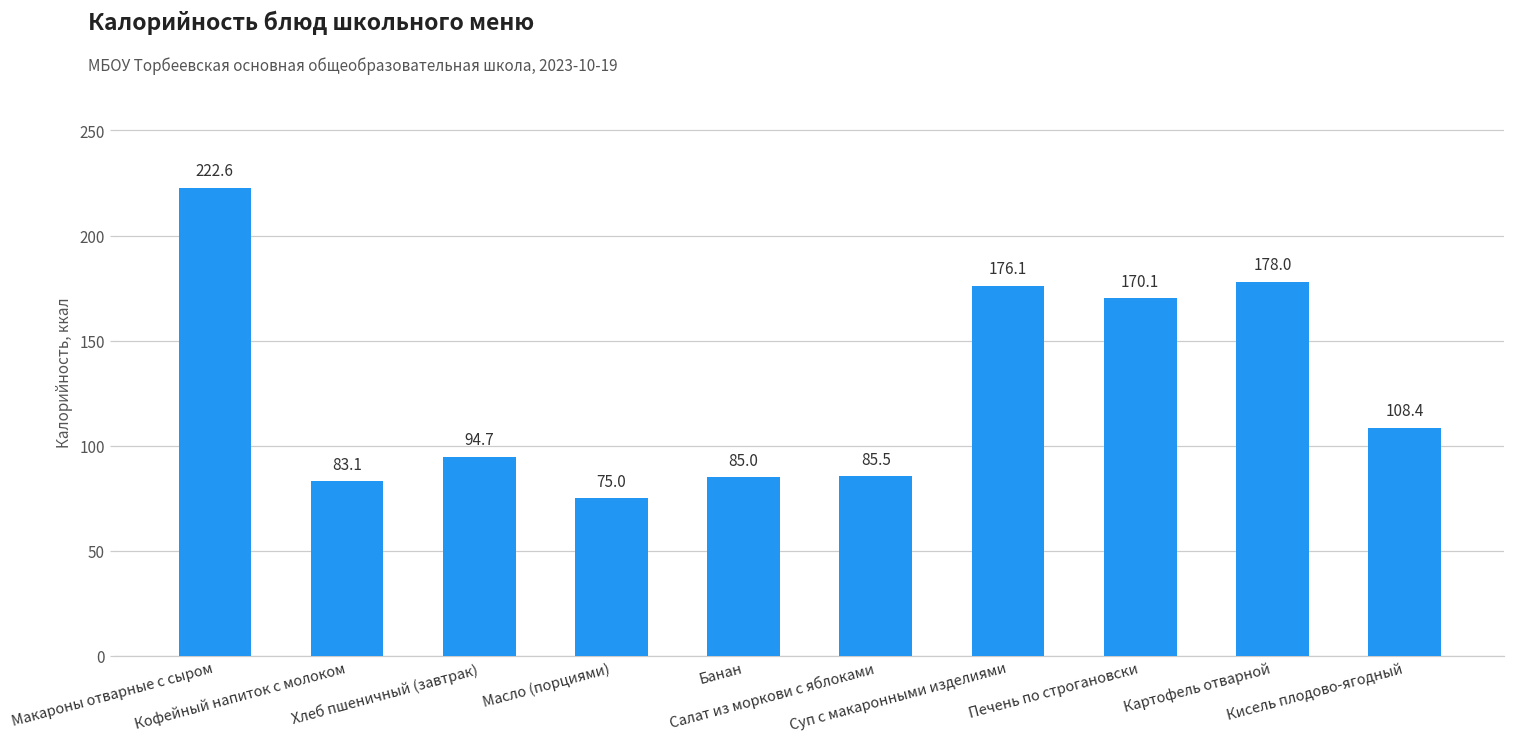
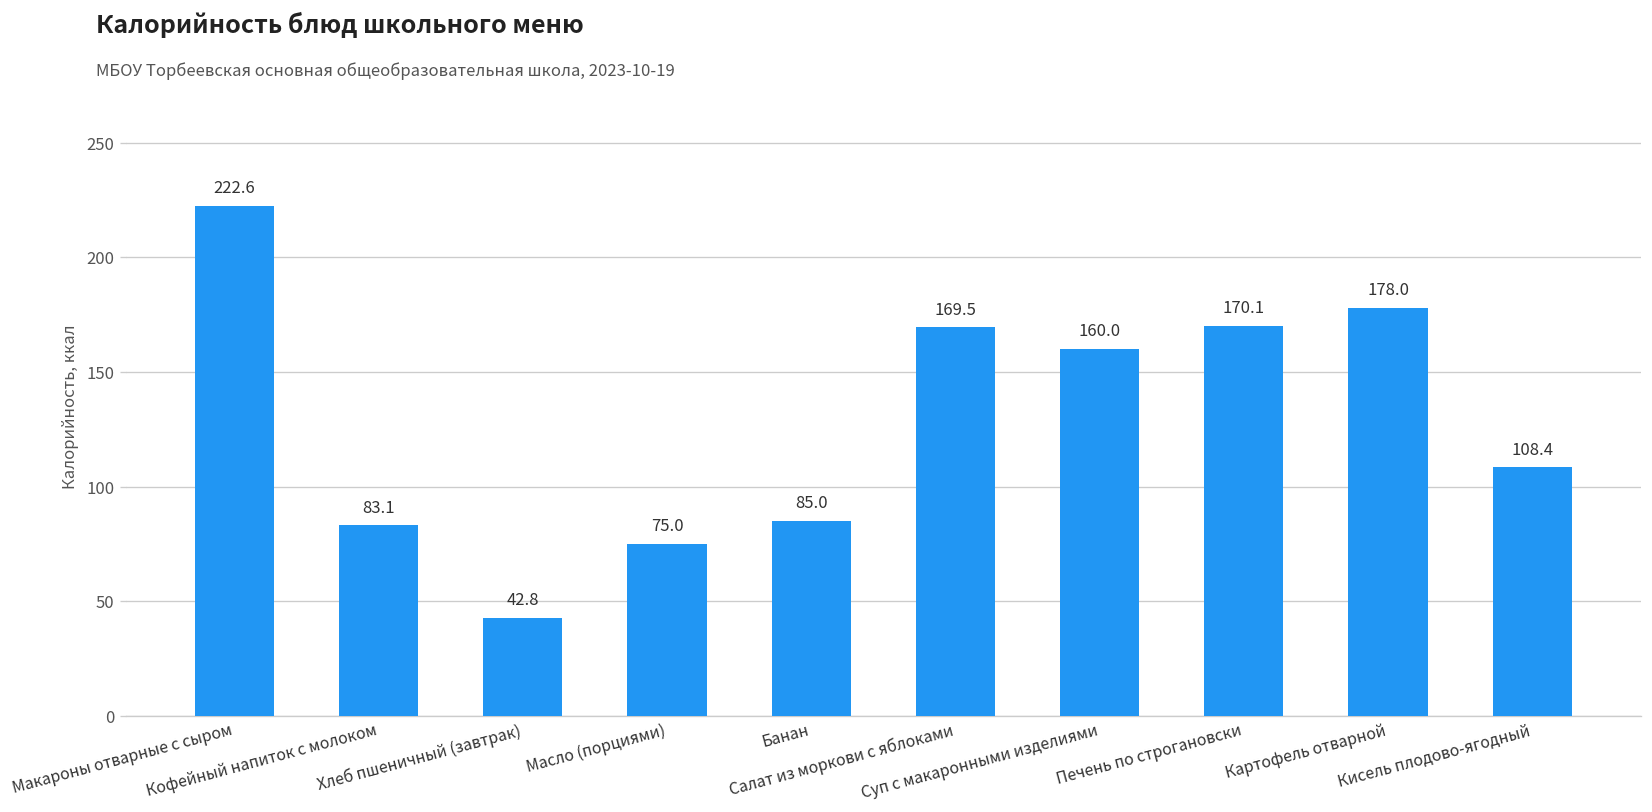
Хлеб пшеничный (завтрак): 94.7 -> 42.8
Салат из моркови с яблоками: 85.5 -> 169.5
Суп с макаронными изделиями: 176.1 -> 160.0
